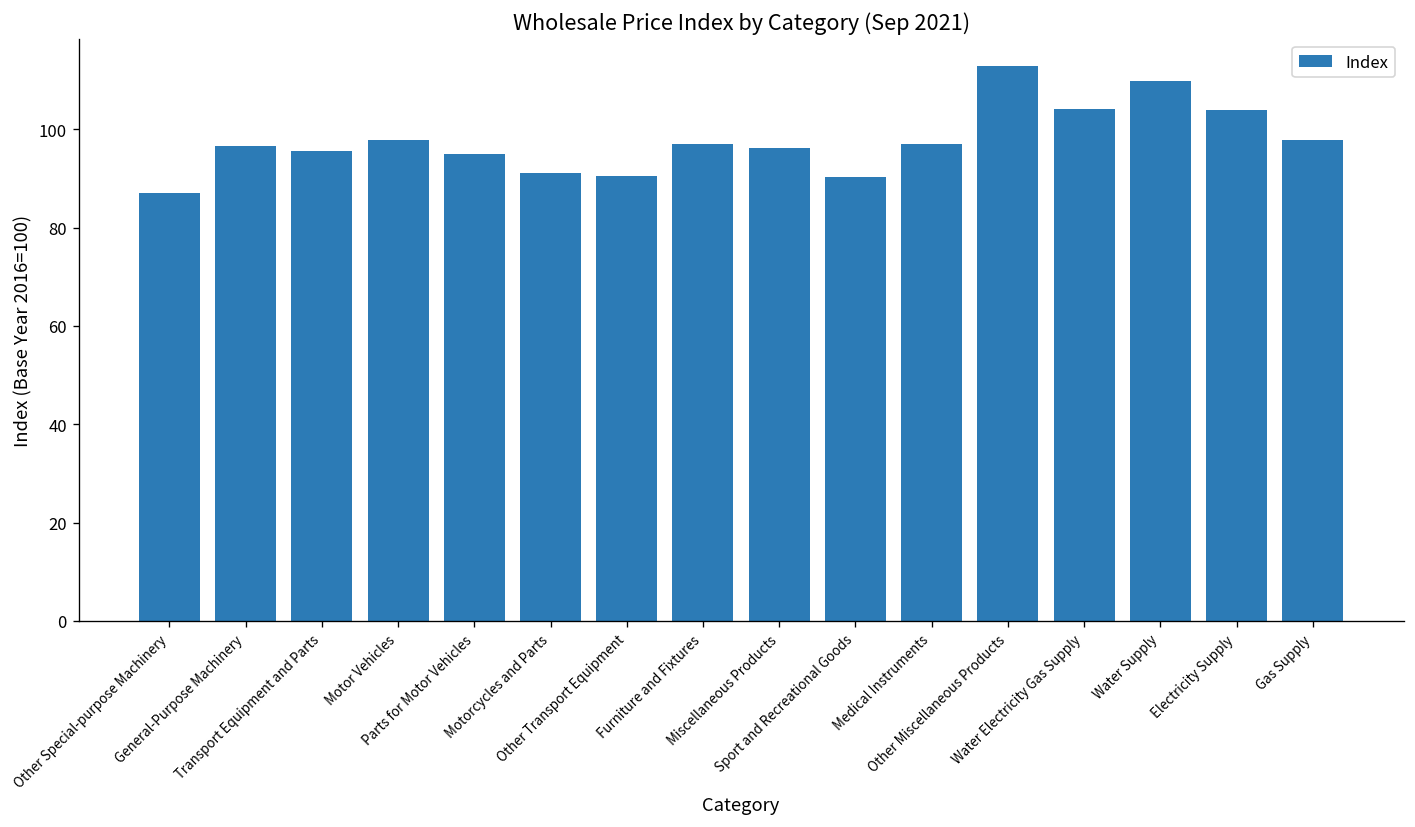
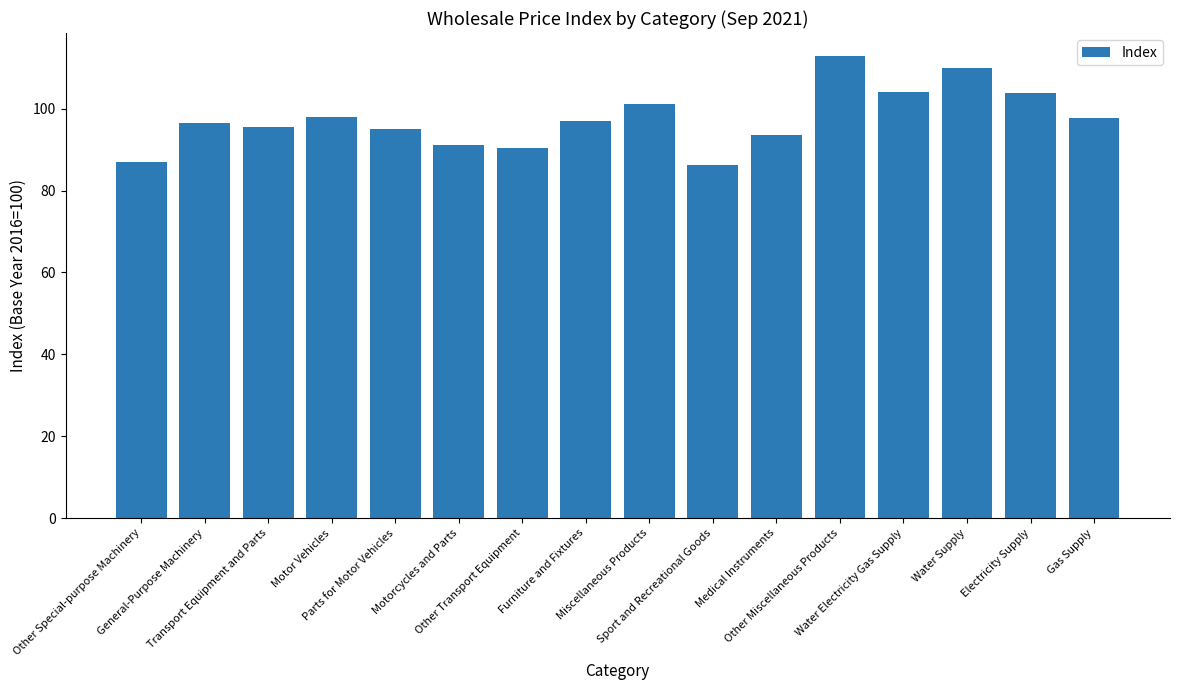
Miscellaneous Products: 96 -> 101
Sport and Recreational Goods: 90 -> 86
Medical Instruments: 97 -> 94
